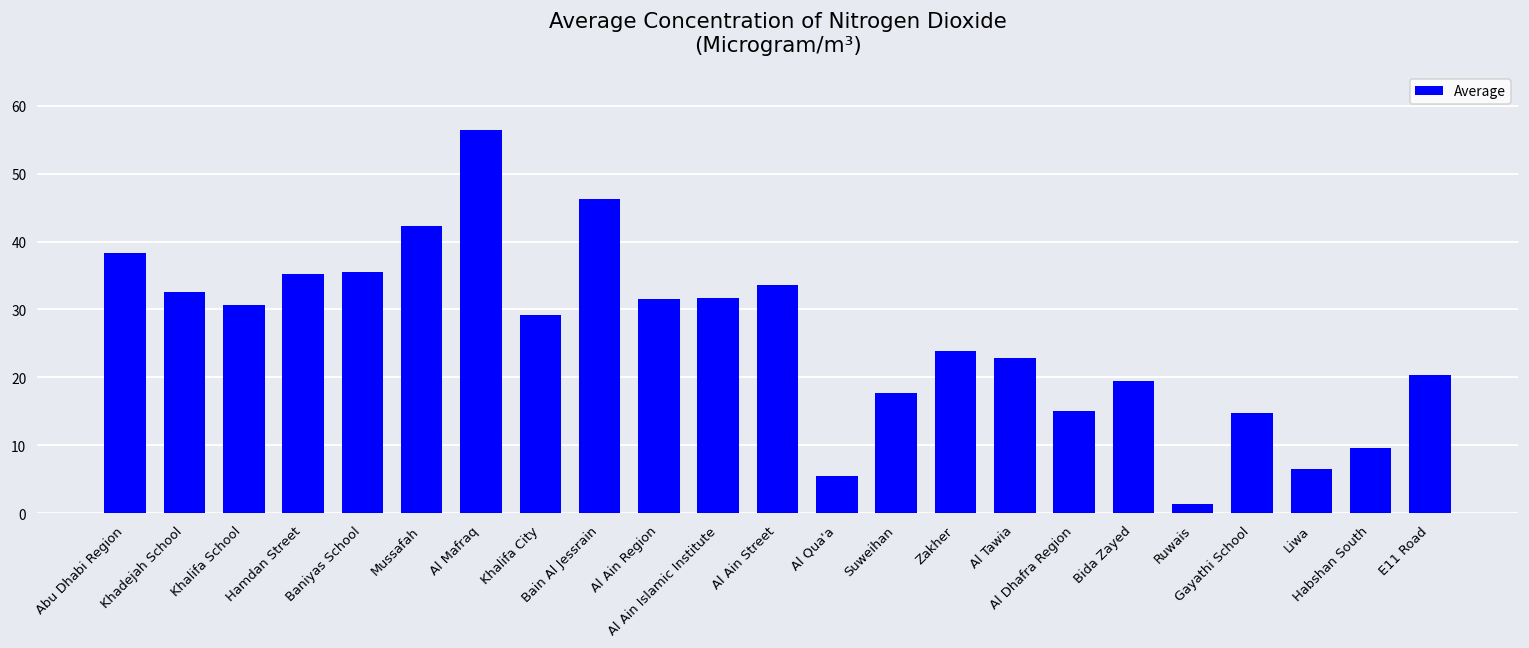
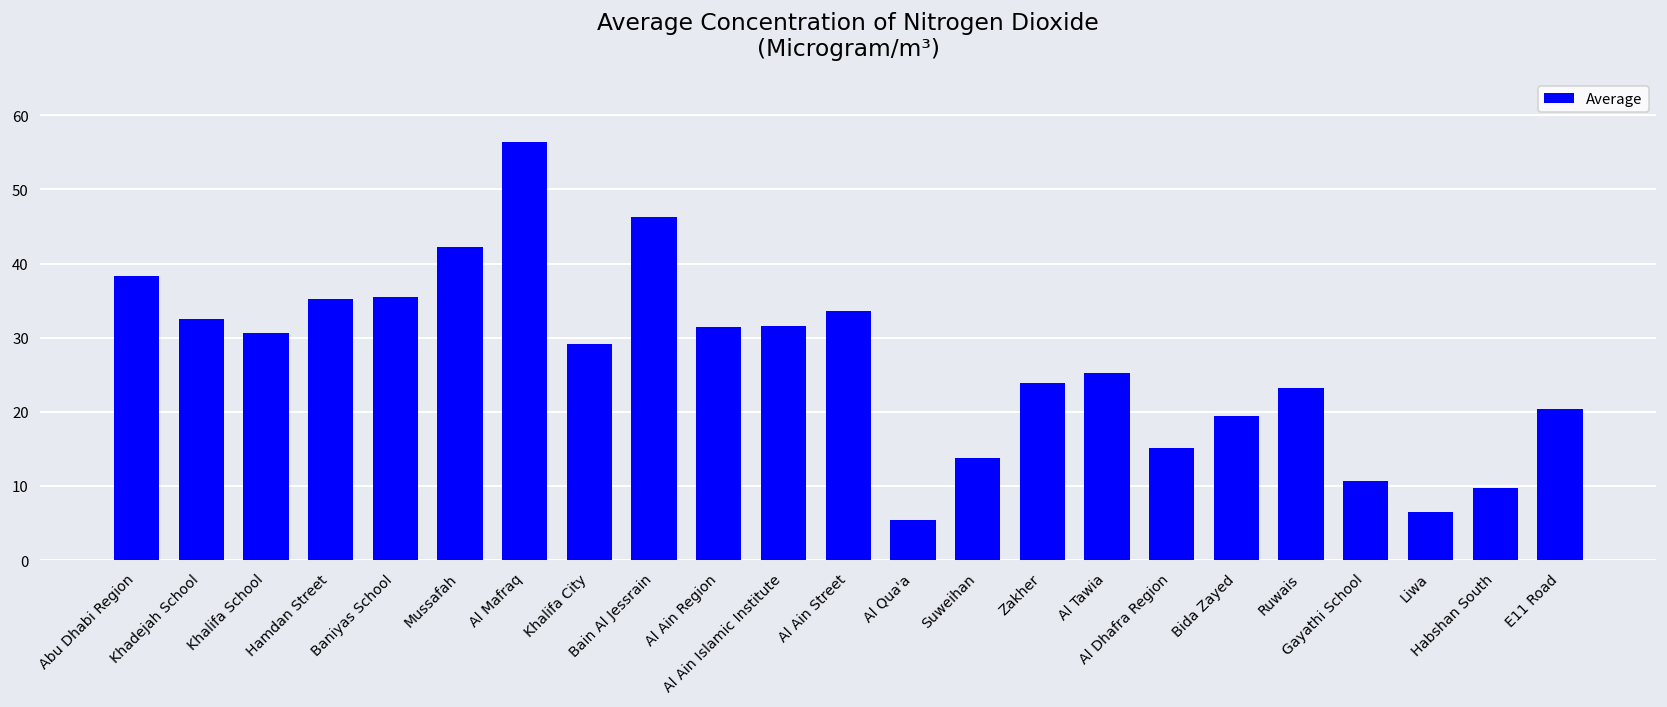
Suweihan: 18 -> 14
Al Tawia: 23 -> 25
Ruwais: 1 -> 23
Gayathi School: 15 -> 11
